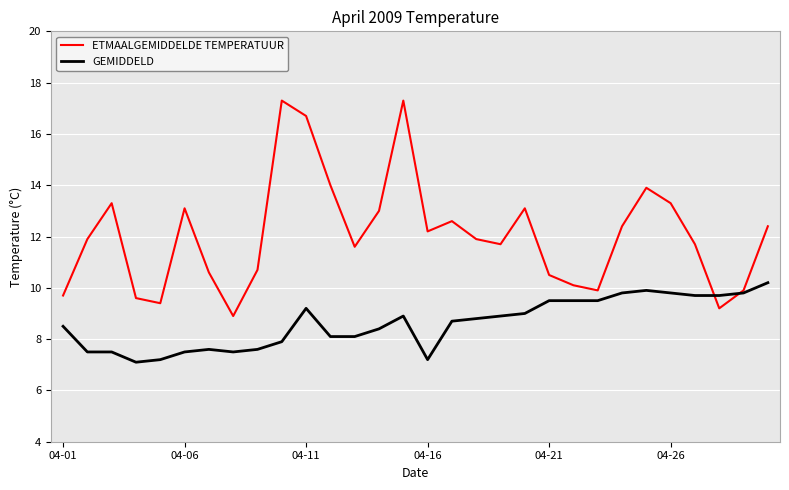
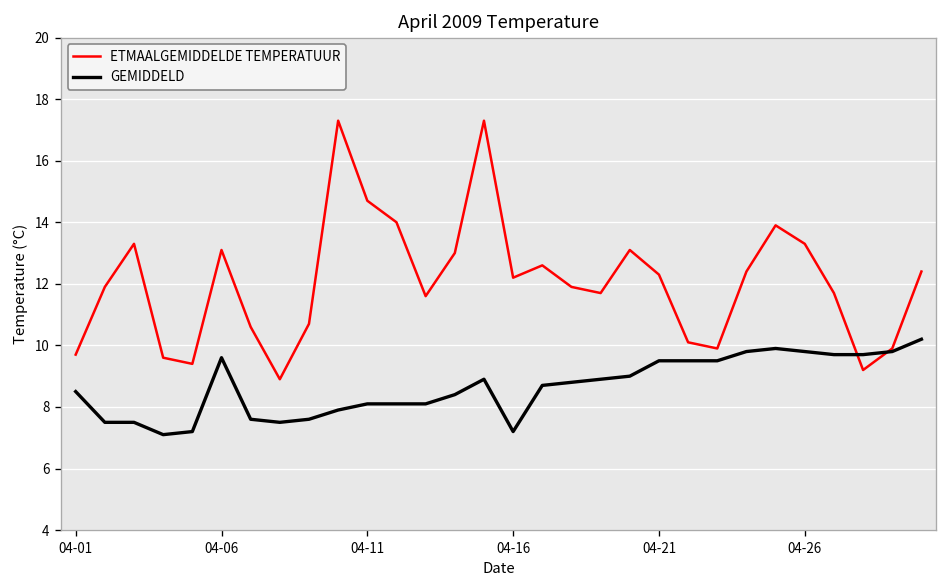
GEMIDDELD, 04-06: 7.5 -> 9.6
ETMAALGEMIDDELDE TEMPERATUUR, 04-11: 16.7 -> 14.7
GEMIDDELD, 04-11: 9.2 -> 8.1
ETMAALGEMIDDELDE TEMPERATUUR, 04-21: 10.5 -> 12.3
